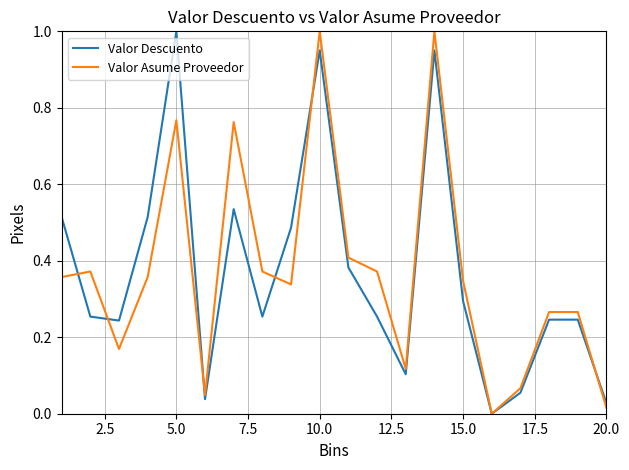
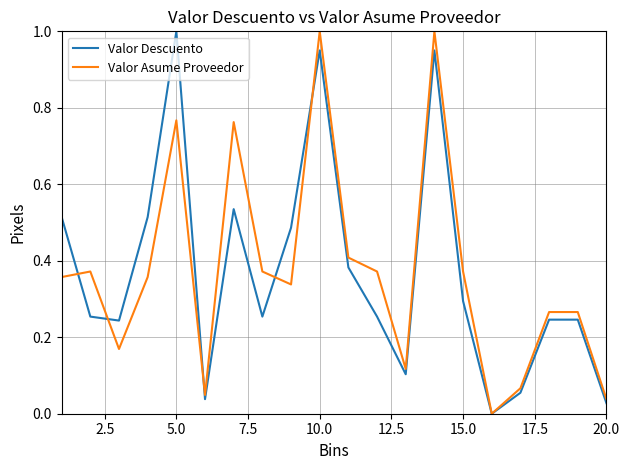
Valor Asume Proveedor, 15.0: 0.35 -> 0.37
Valor Asume Proveedor, 20.0: 0.02 -> 0.04
